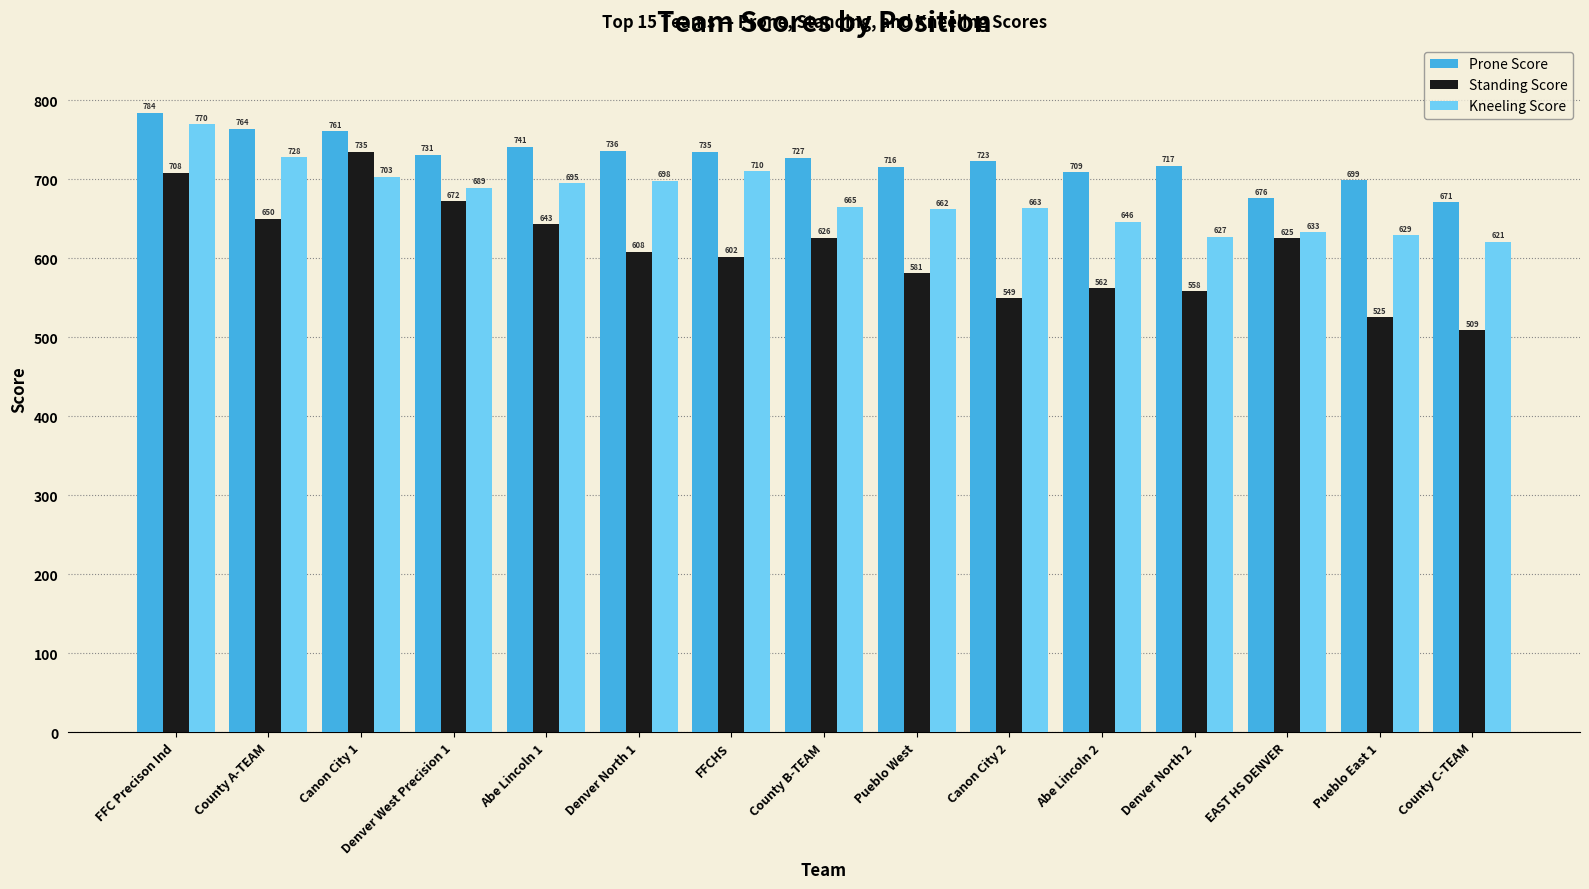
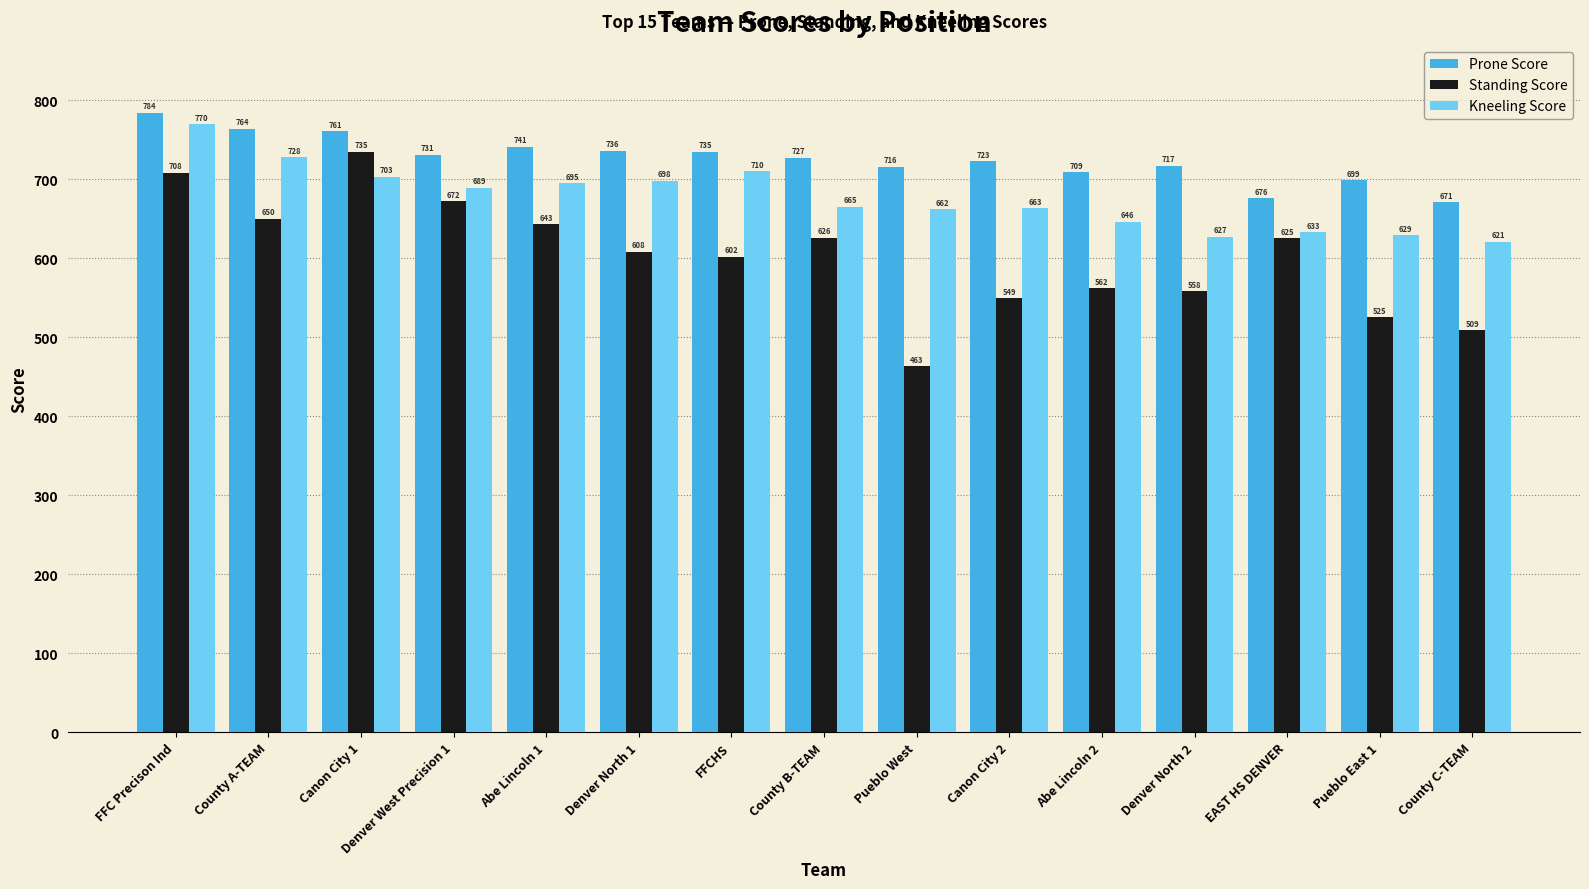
Standing Score, Pueblo West: 581 -> 463
